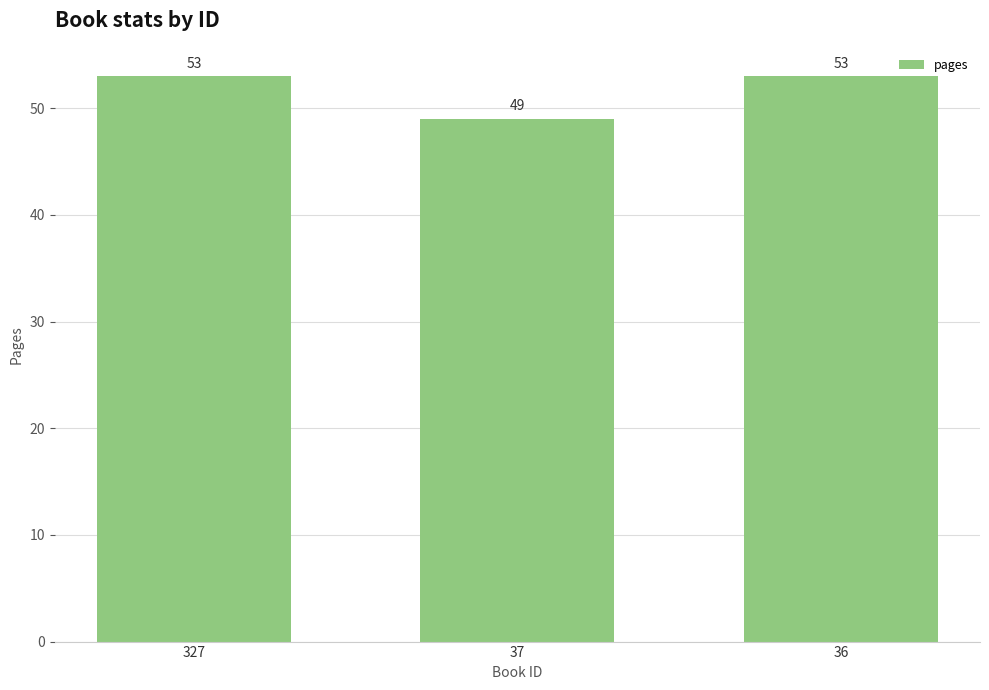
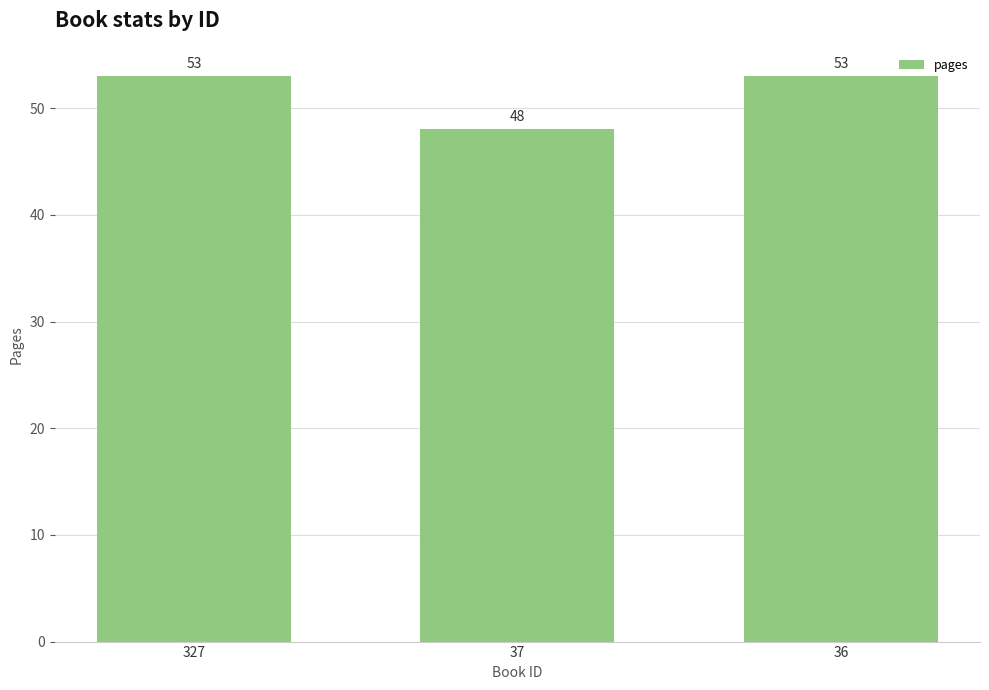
37: 49 -> 48
